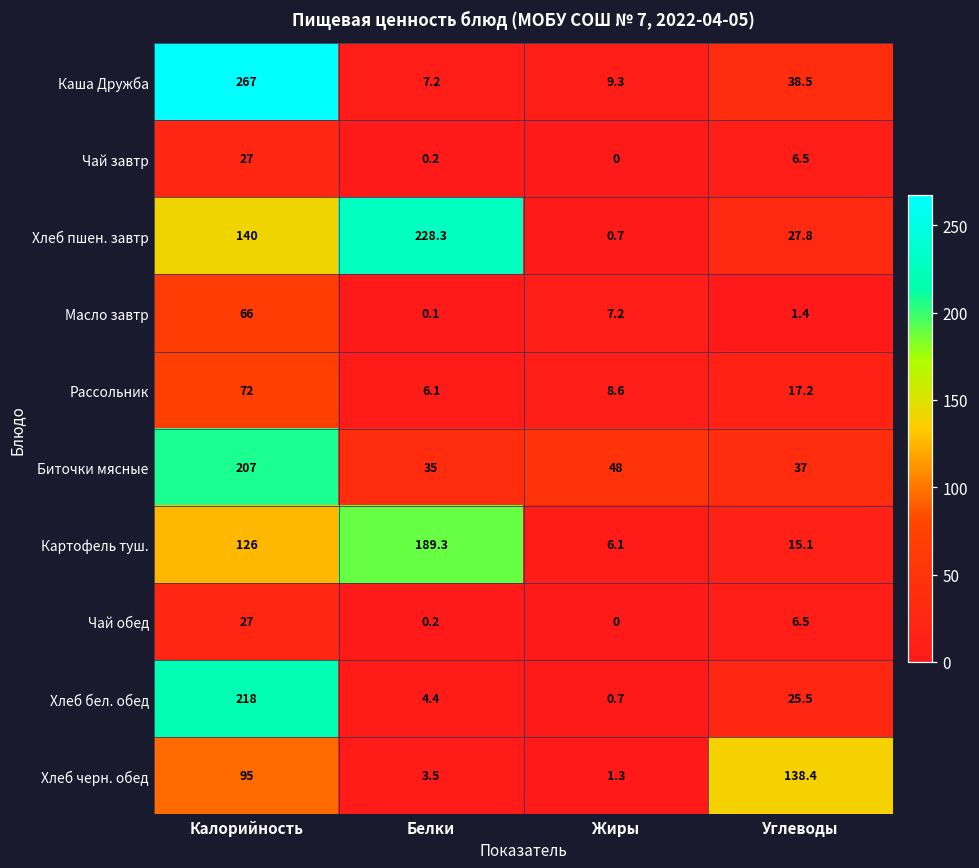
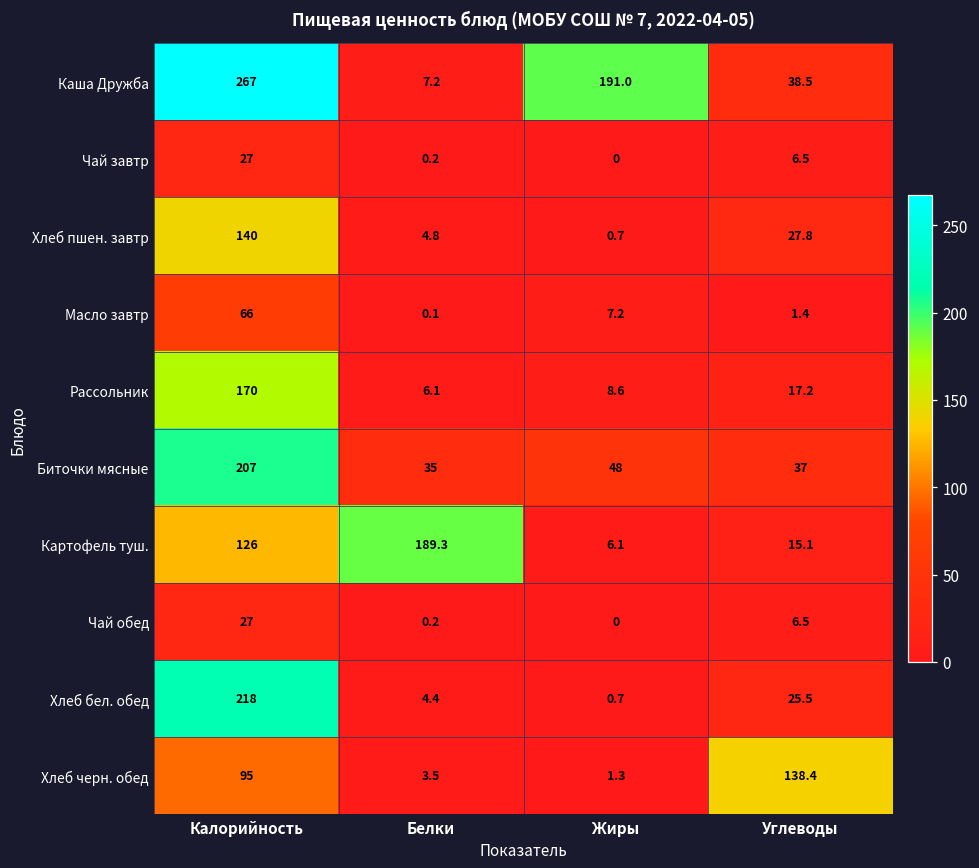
Каша Дружба, Жиры: 9.3 -> 191.0
Хлеб пшен. завтр, Белки: 228.3 -> 4.8
Рассольник, Калорийность: 72 -> 170
